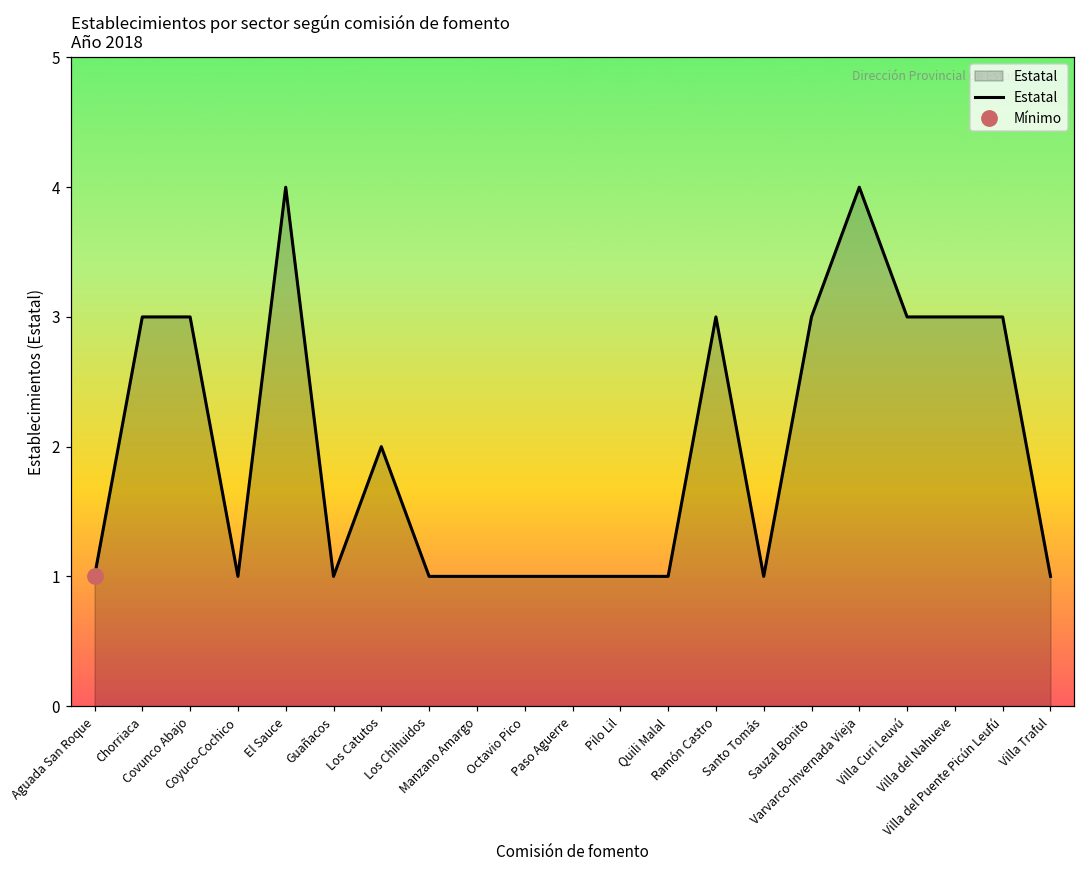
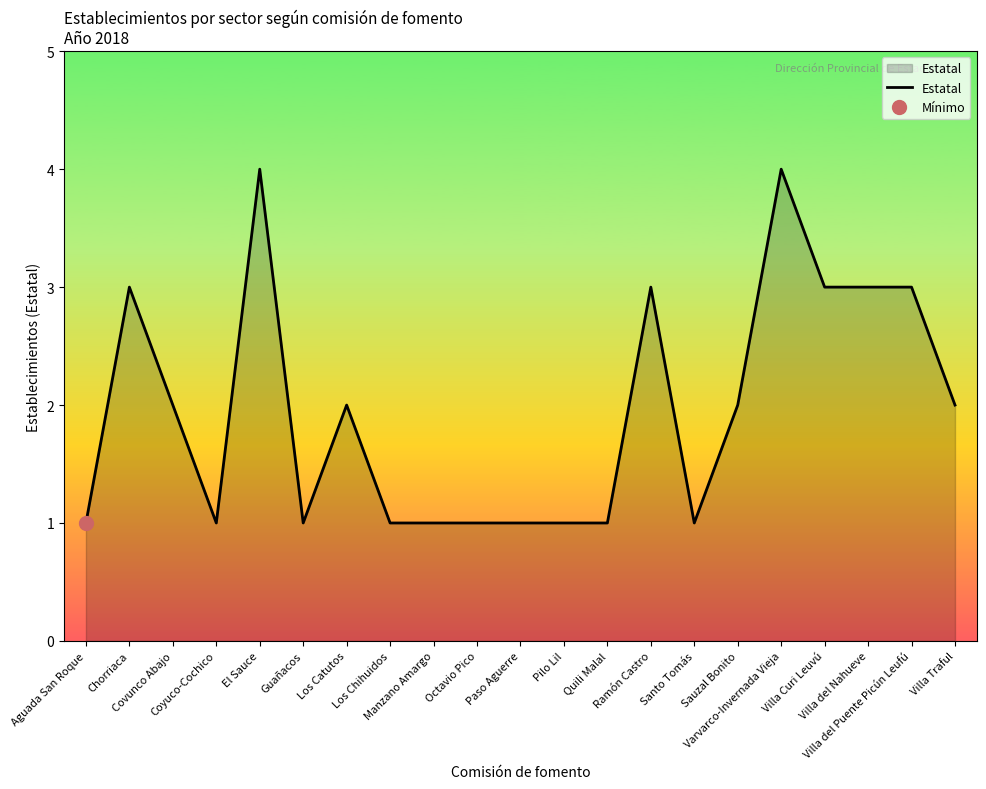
Estatal, Covunco Abajo: 3 -> 2
Estatal, Sauzal Bonito: 3 -> 2
Estatal, Villa Traful: 1 -> 2
